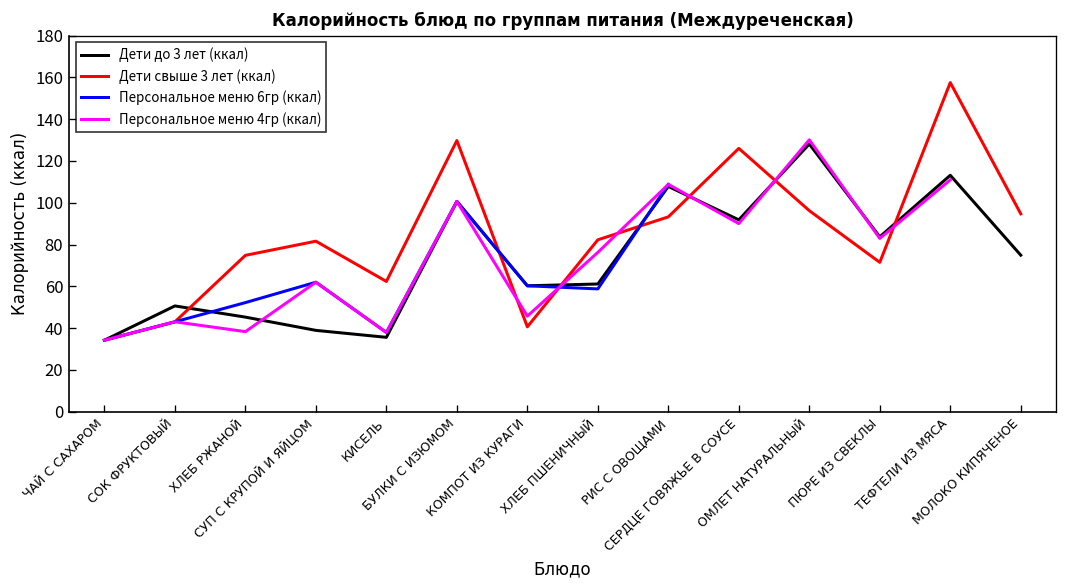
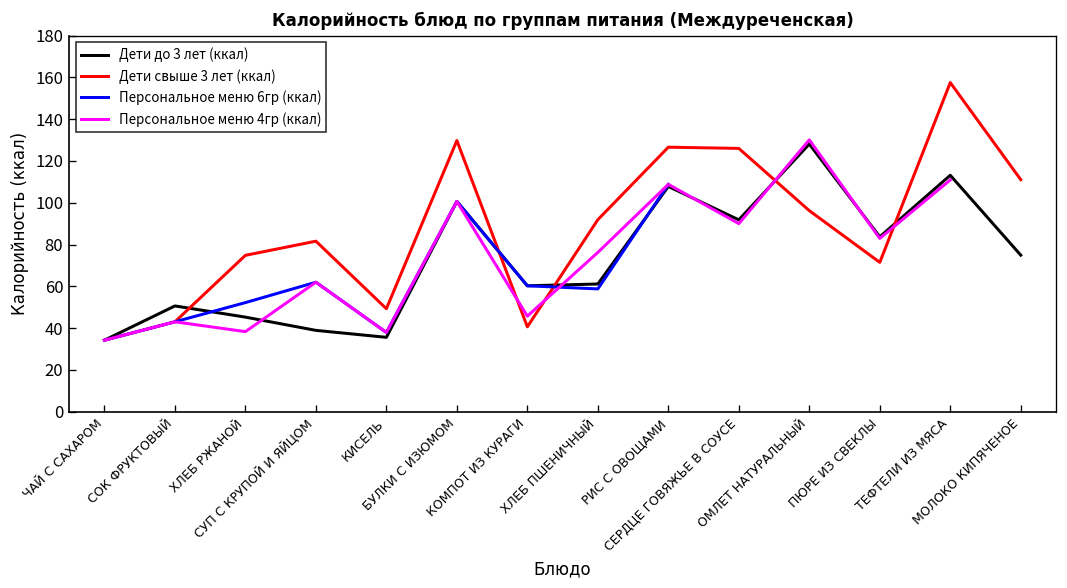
Дети свыше 3 лет (ккал), КИСЕЛЬ: 62 -> 49
Дети свыше 3 лет (ккал), ХЛЕБ ПШЕНИЧНЫЙ: 82 -> 92
Дети свыше 3 лет (ккал), РИС С ОВОЩАМИ: 93 -> 127
Дети свыше 3 лет (ккал), МОЛОКО КИПЯЧЕНОЕ: 95 -> 111
